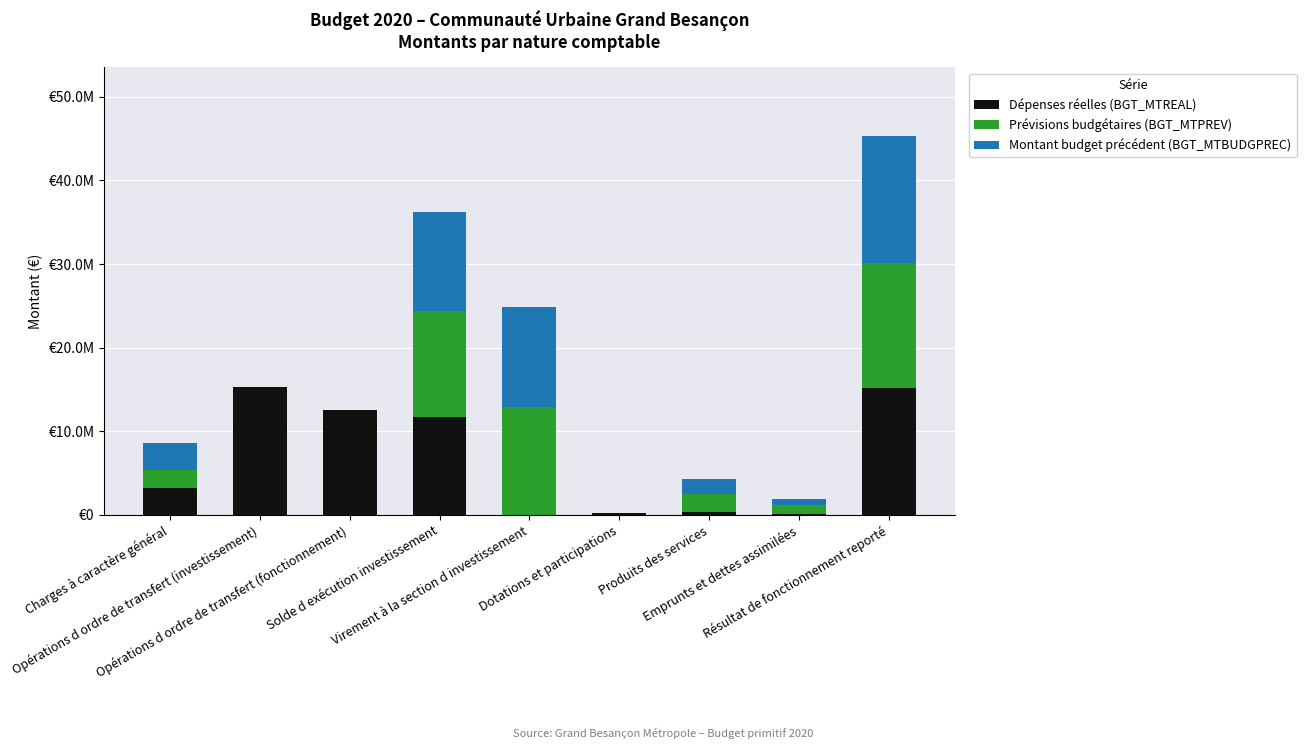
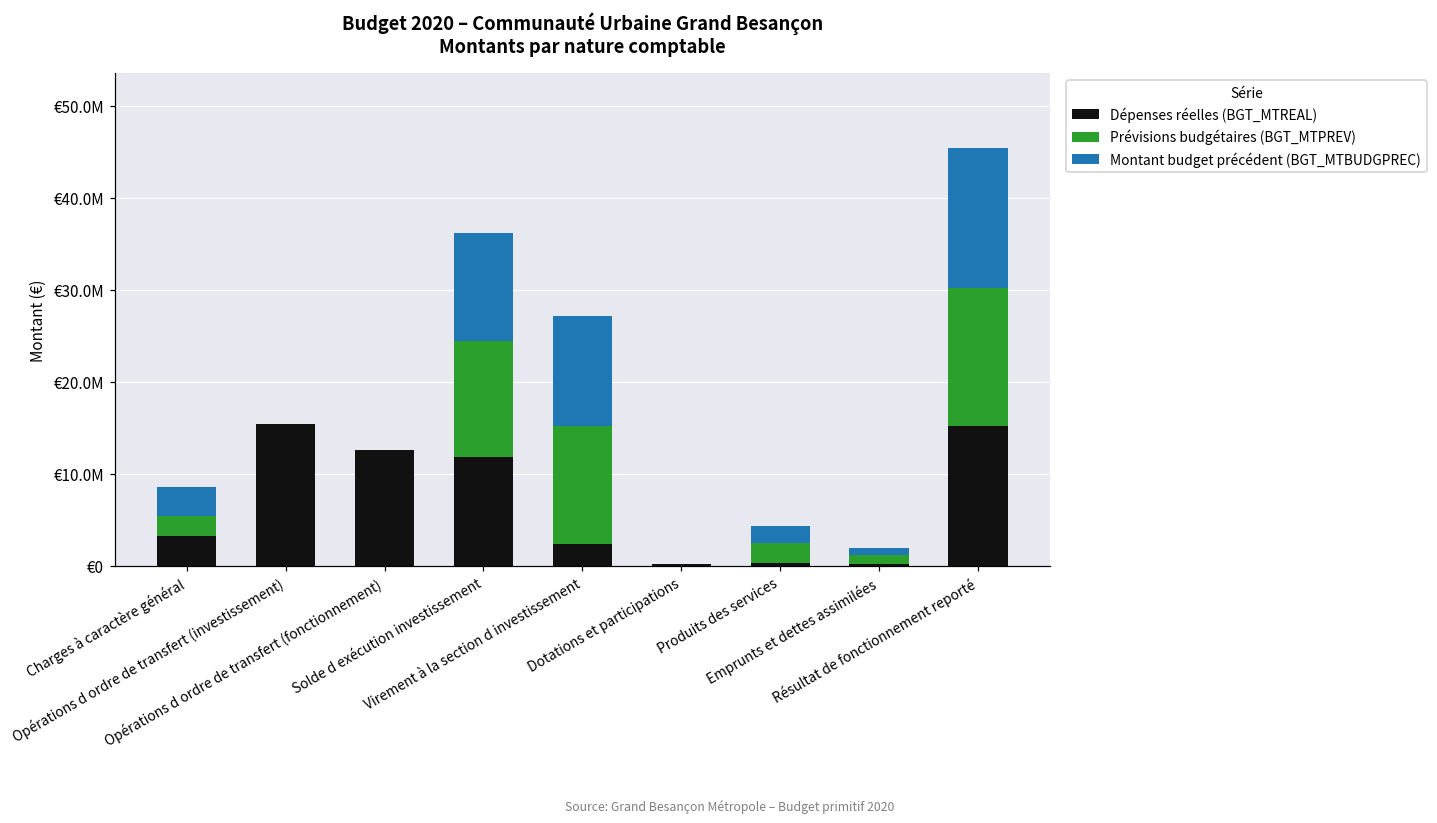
Dépenses réelles (BGT_MTREAL), Virement à la section d investissement: €0 -> €2000000
